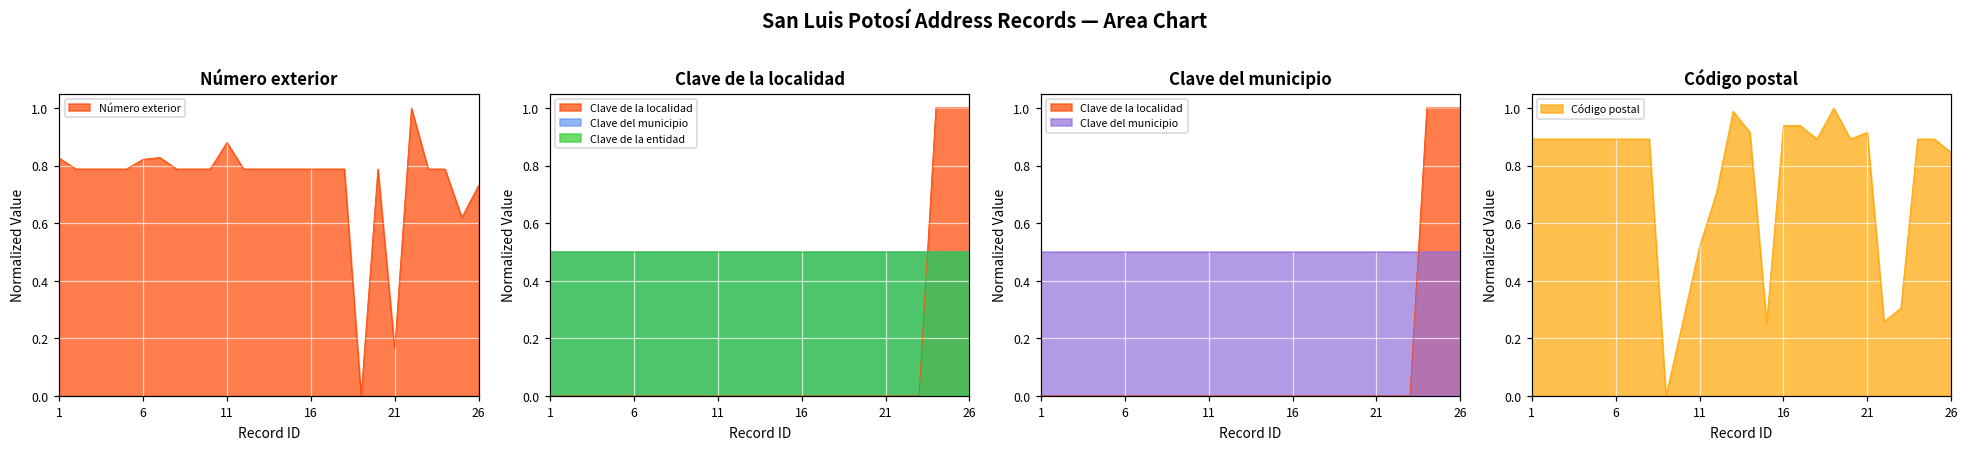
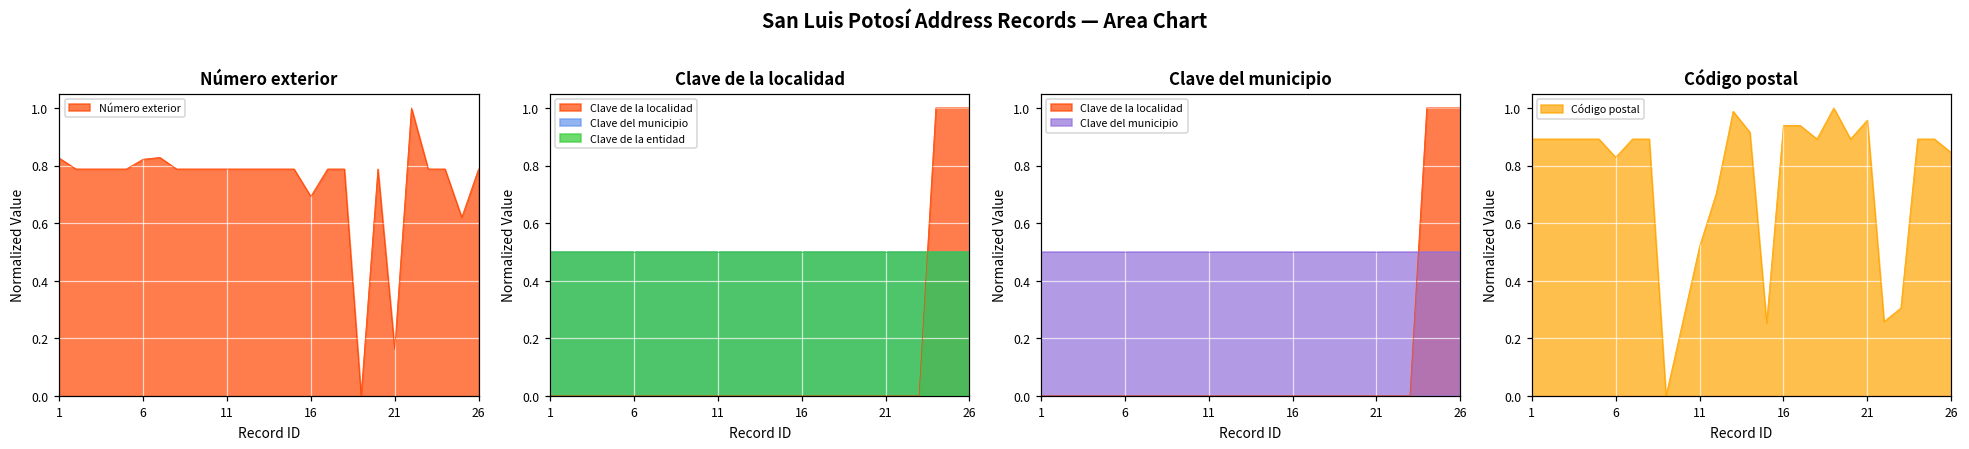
Número exterior, 11: 0.88 -> 0.79
Número exterior, 16: 0.79 -> 0.69
Número exterior, 26: 0.73 -> 0.79
Código postal, 6: 0.89 -> 0.83
Código postal, 21: 0.92 -> 0.96
